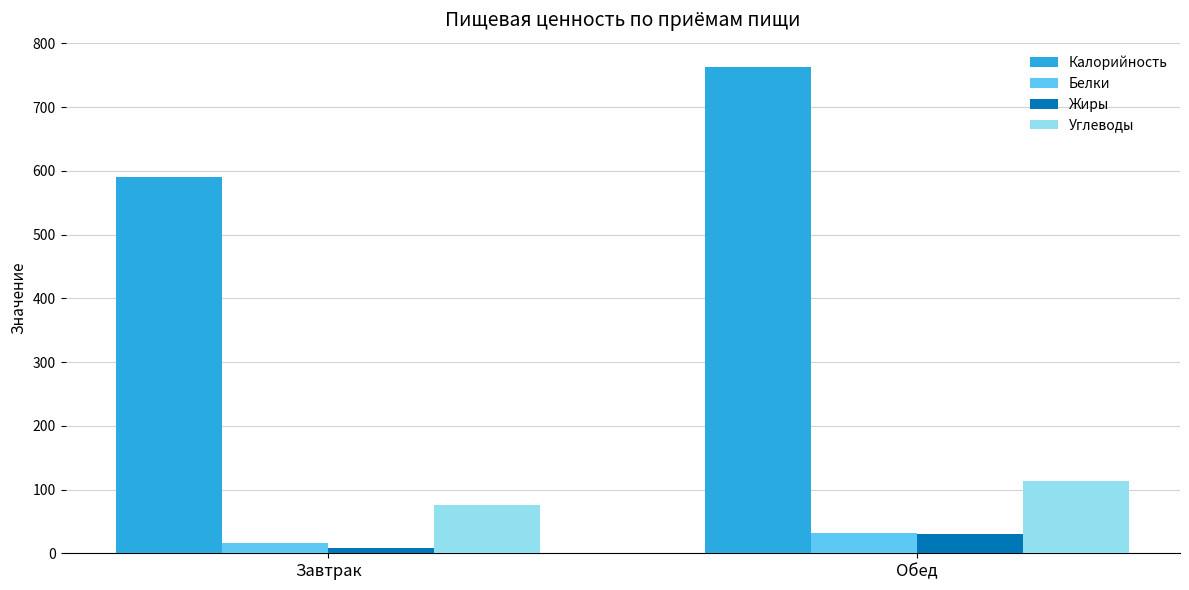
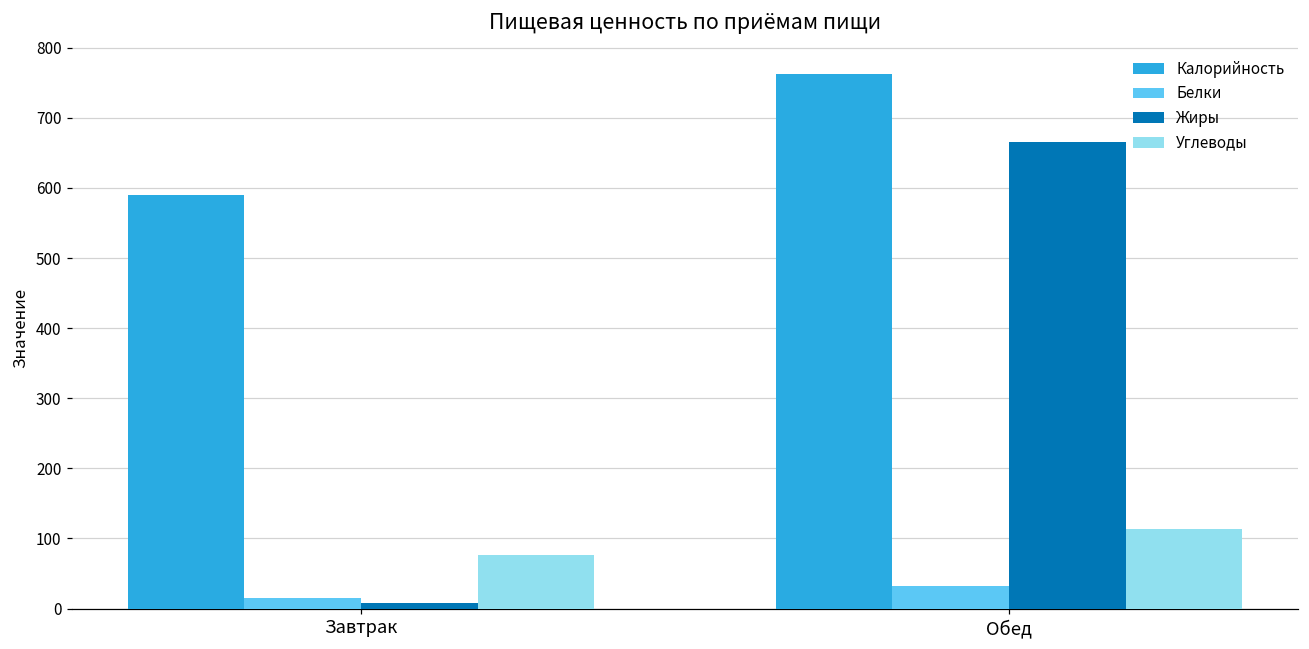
Жиры, Обед: 30 -> 670
